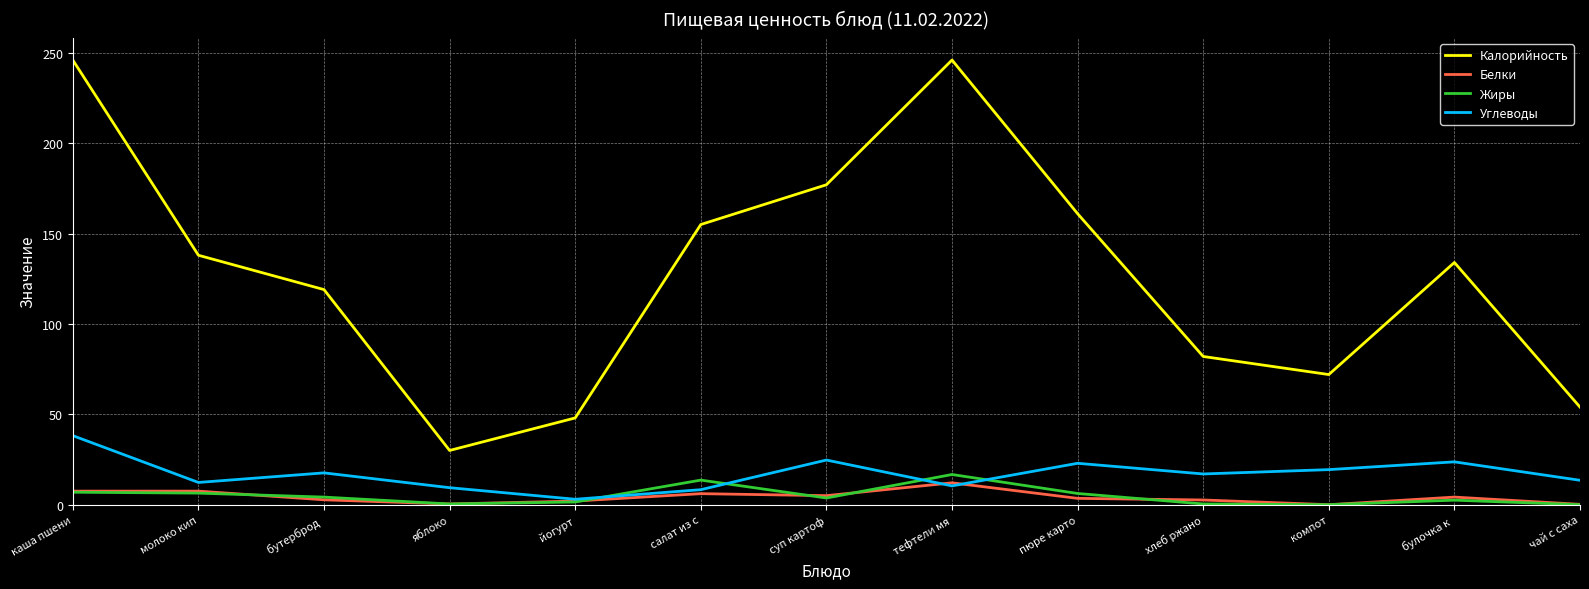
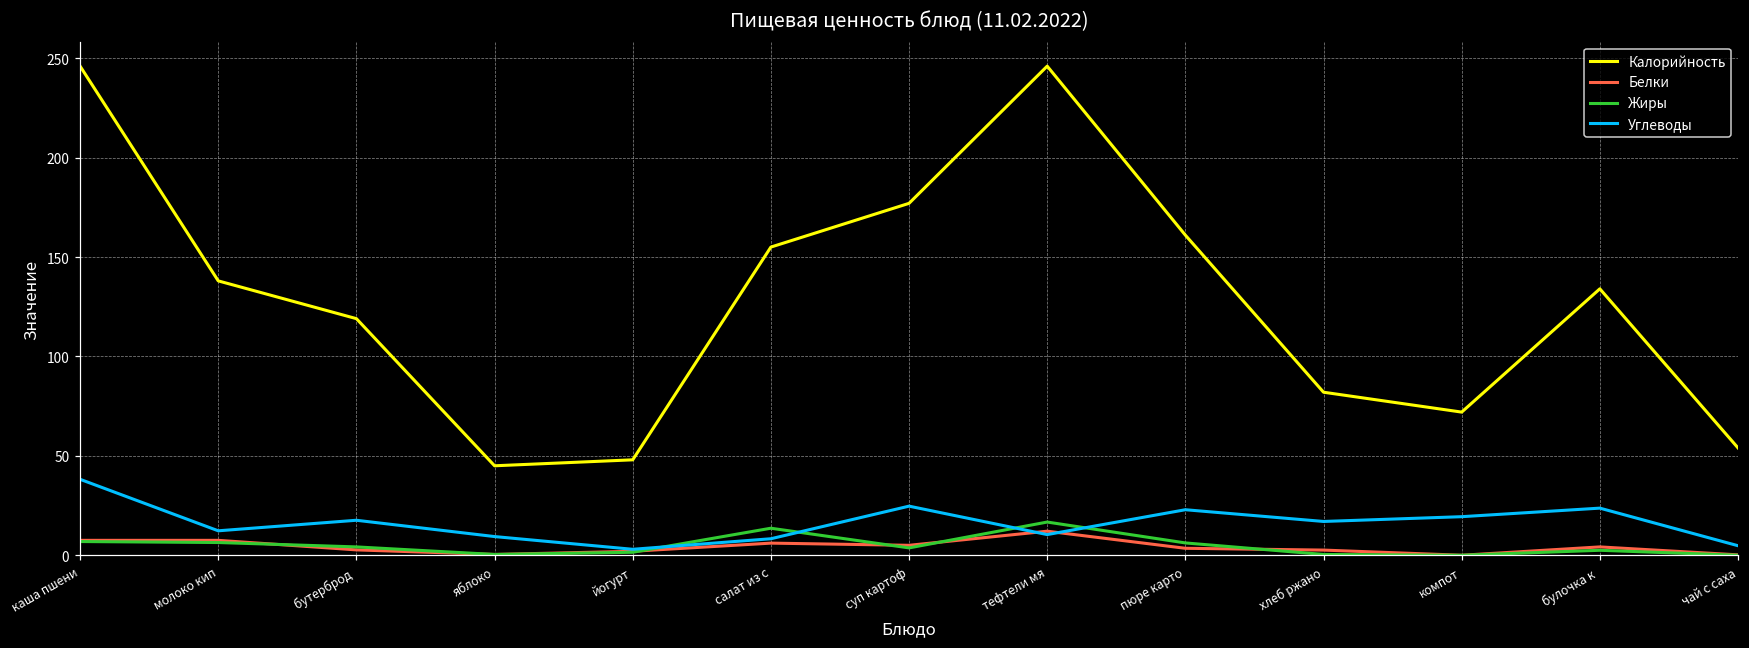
Калорийность, яблоко: 30 -> 45
Углеводы, чай с саха: 14 -> 5
